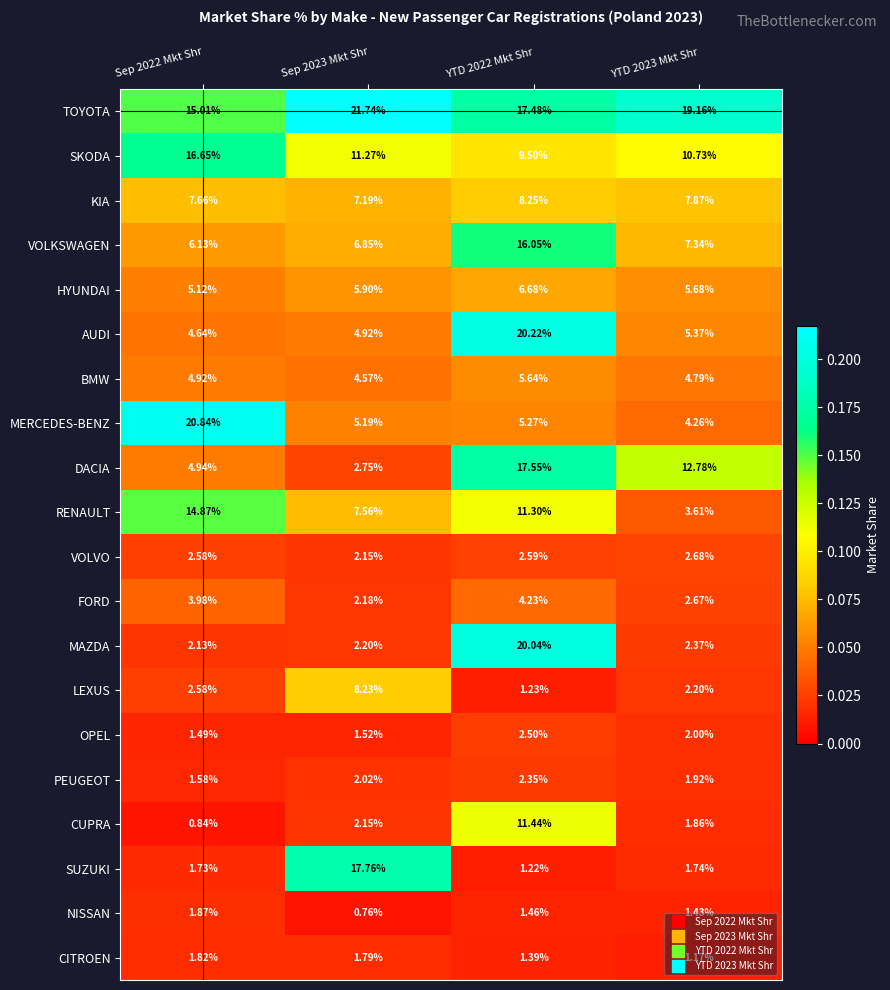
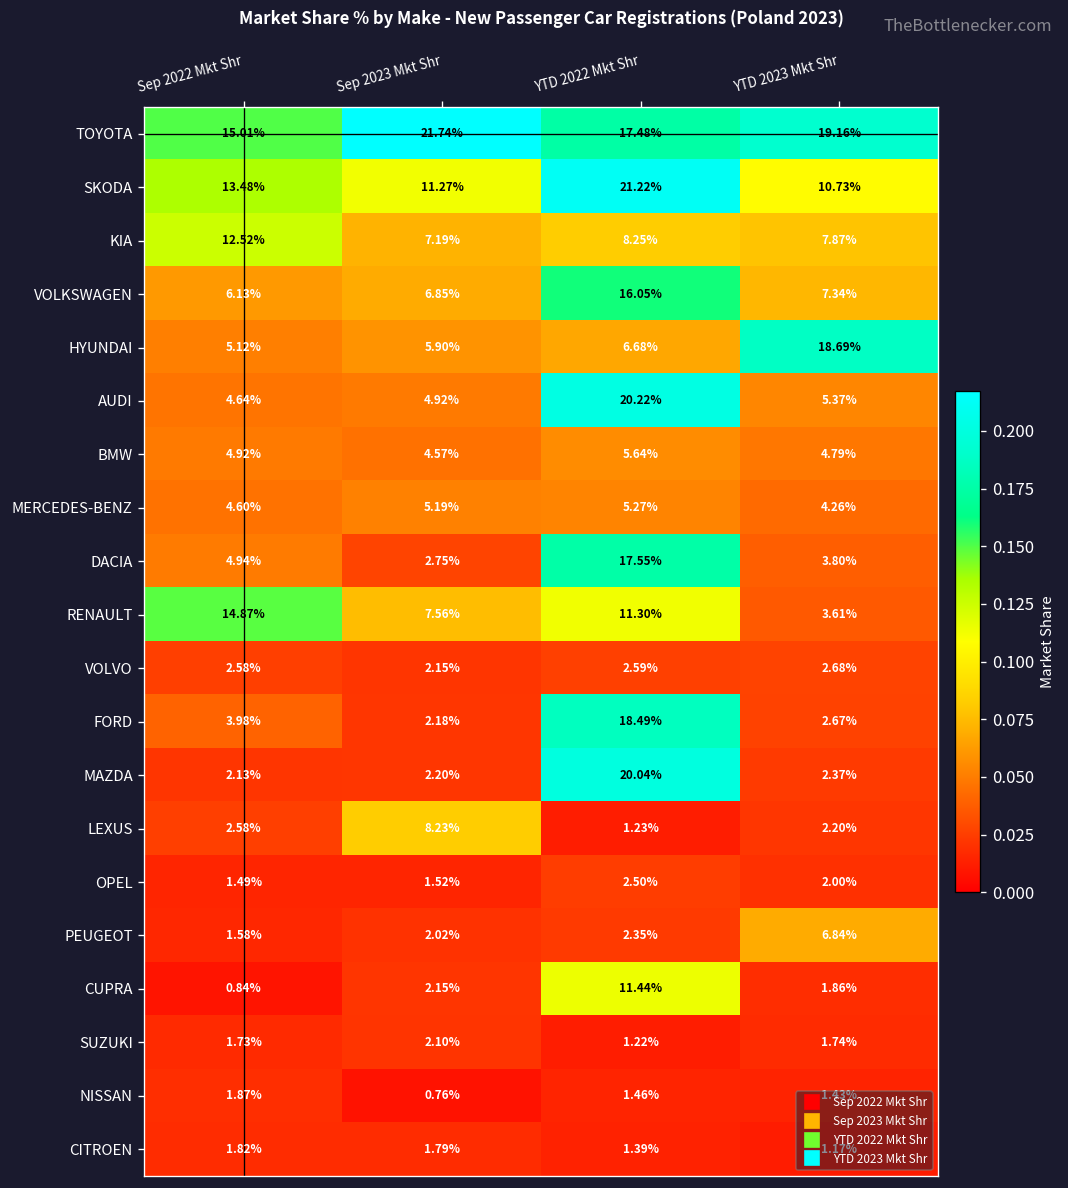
SKODA, Sep 2022 Mkt Shr: 16.65% -> 13.48%
SKODA, YTD 2022 Mkt Shr: 9.50% -> 21.22%
KIA, Sep 2022 Mkt Shr: 7.66% -> 12.52%
HYUNDAI, YTD 2023 Mkt Shr: 5.68% -> 18.69%
MERCEDES-BENZ, Sep 2022 Mkt Shr: 20.84% -> 4.60%
DACIA, YTD 2023 Mkt Shr: 12.78% -> 3.80%
FORD, YTD 2022 Mkt Shr: 4.23% -> 18.49%
PEUGEOT, YTD 2023 Mkt Shr: 1.92% -> 6.84%
SUZUKI, Sep 2023 Mkt Shr: 17.76% -> 2.10%
